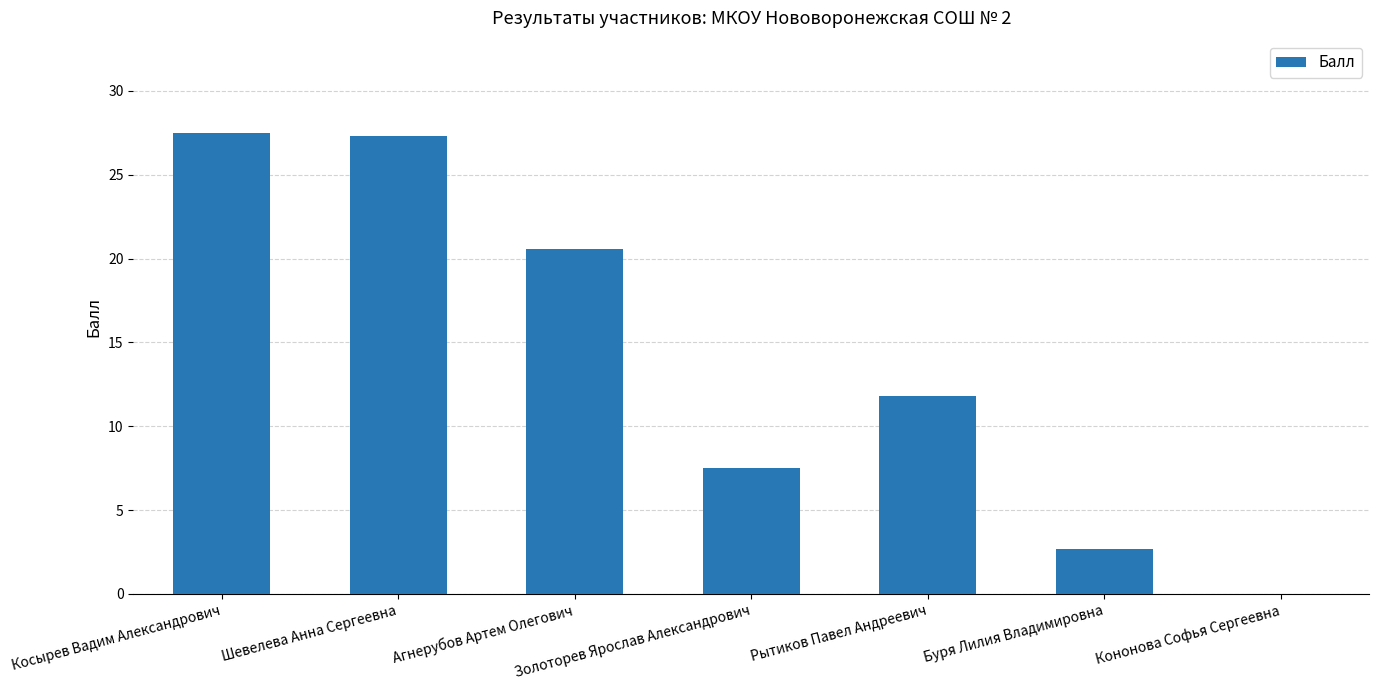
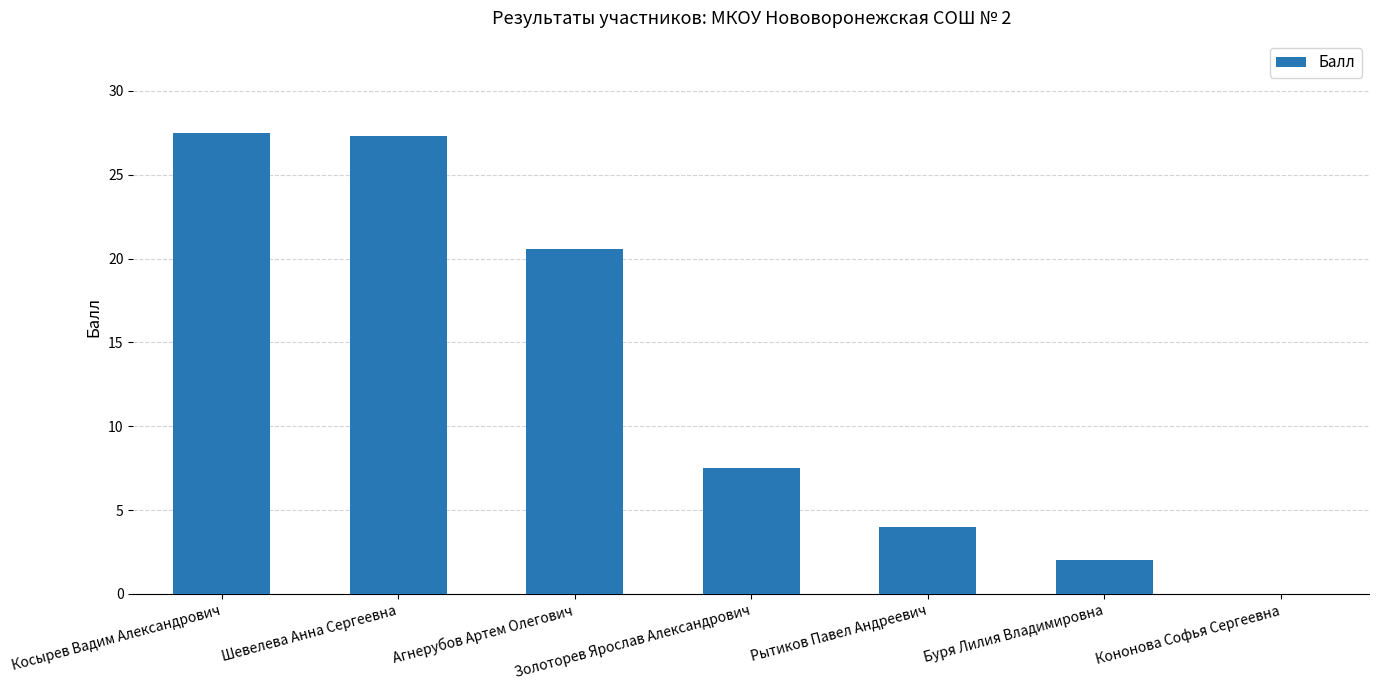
Рытиков Павел Андреевич: 11.8 -> 4.0
Буря Лилия Владимировна: 2.7 -> 2.0
